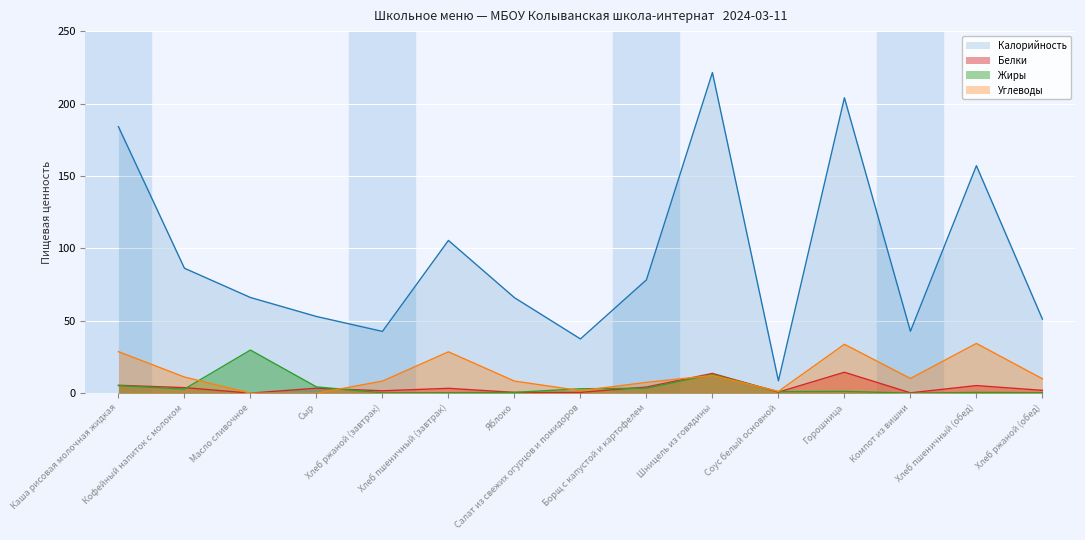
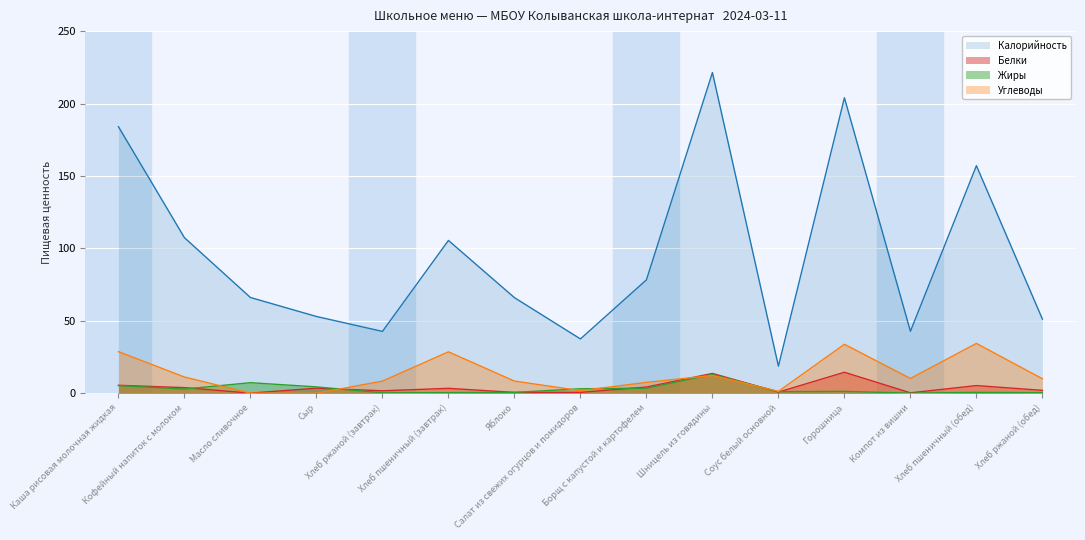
Калорийность, Кофейный напиток с молоком: 86 -> 107
Жиры, Масло сливочное: 30 -> 7
Калорийность, Соус белый основной: 9 -> 19
